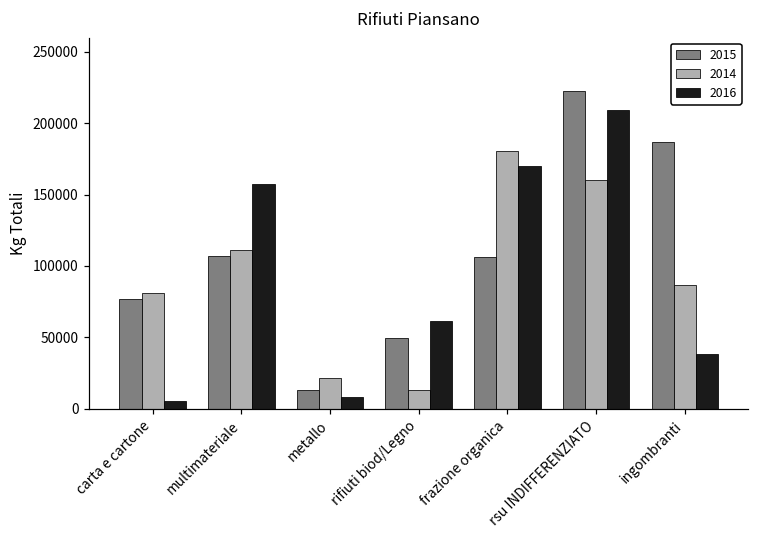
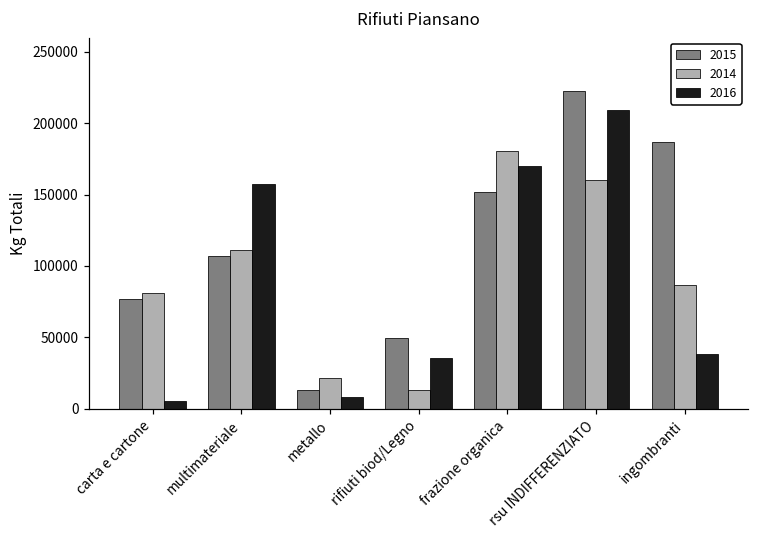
2016, rifiuti biod/Legno: 62000 -> 36000
2015, frazione organica: 106000 -> 152000
